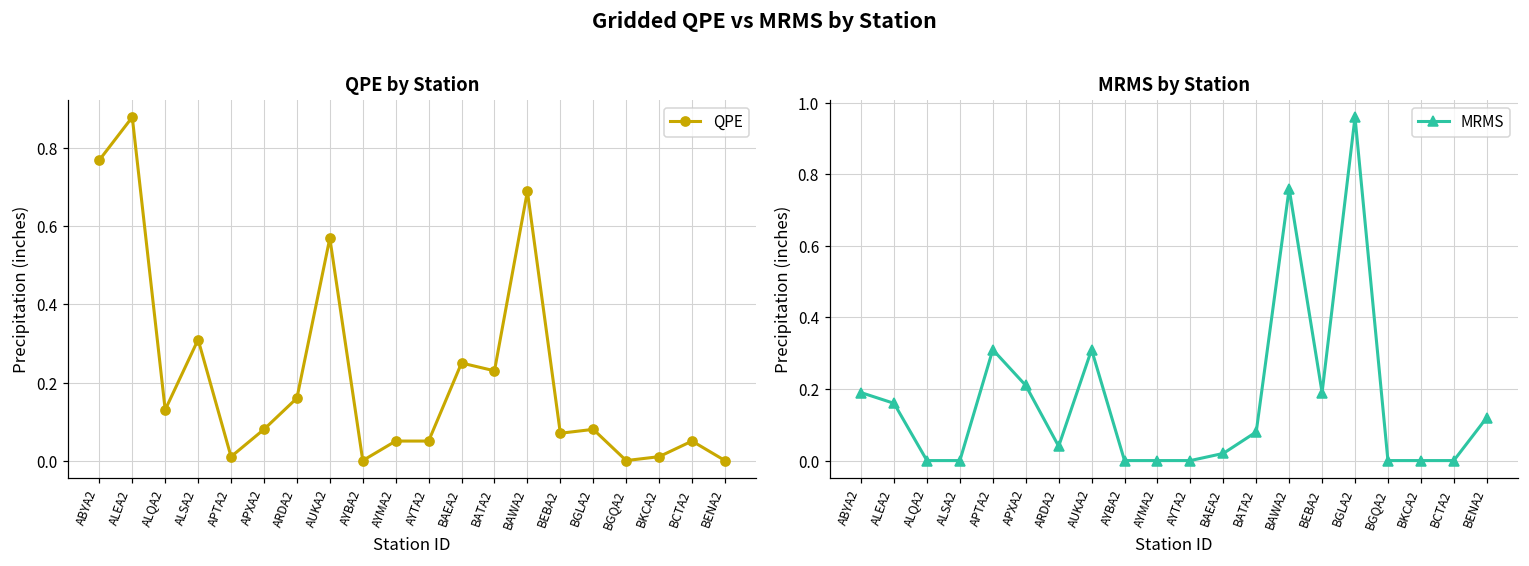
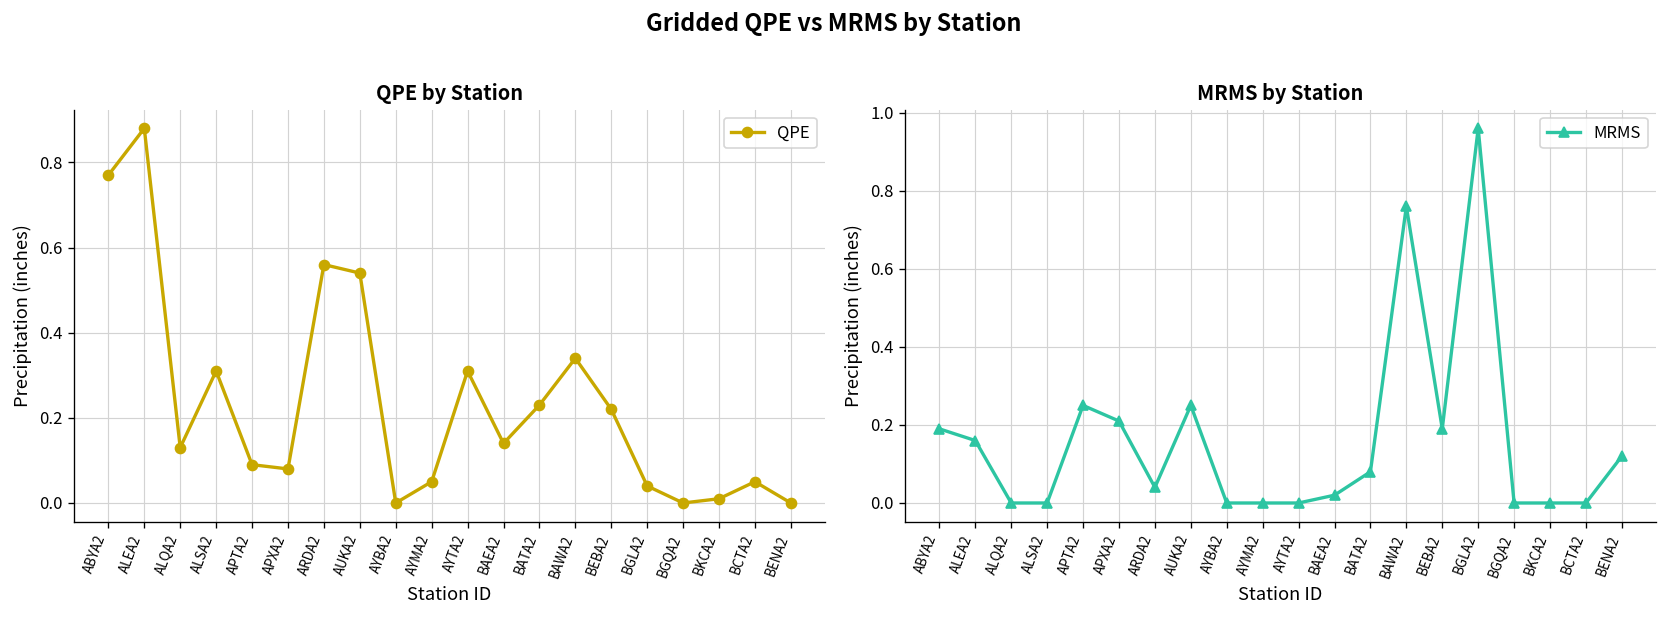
QPE by Station, APTA2: 0.01 -> 0.09
QPE by Station, ARDA2: 0.16 -> 0.56
QPE by Station, AUKA2: 0.57 -> 0.54
QPE by Station, AYTA2: 0.05 -> 0.31
QPE by Station, BAEA2: 0.25 -> 0.14
QPE by Station, BAWA2: 0.69 -> 0.34
QPE by Station, BEBA2: 0.07 -> 0.22
QPE by Station, BGLA2: 0.08 -> 0.04
MRMS by Station, APTA2: 0.31 -> 0.25
MRMS by Station, AUKA2: 0.31 -> 0.25
